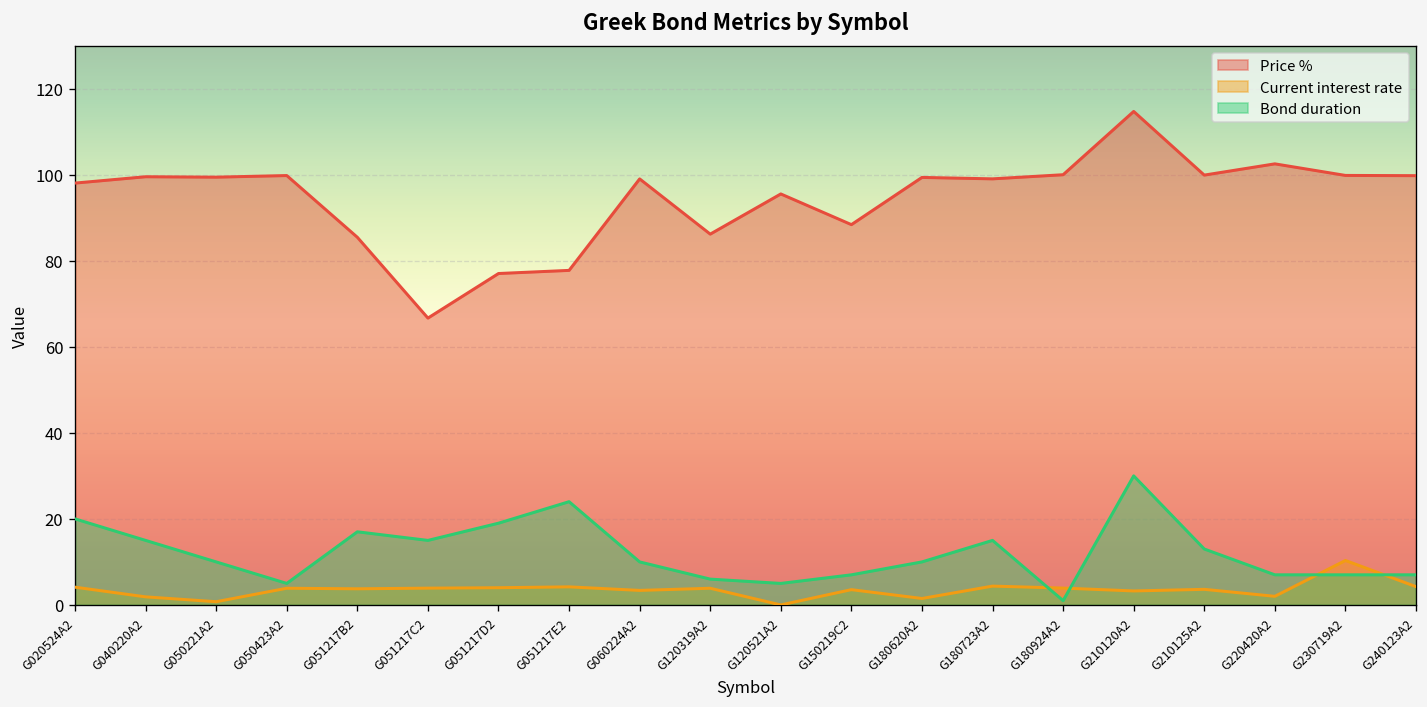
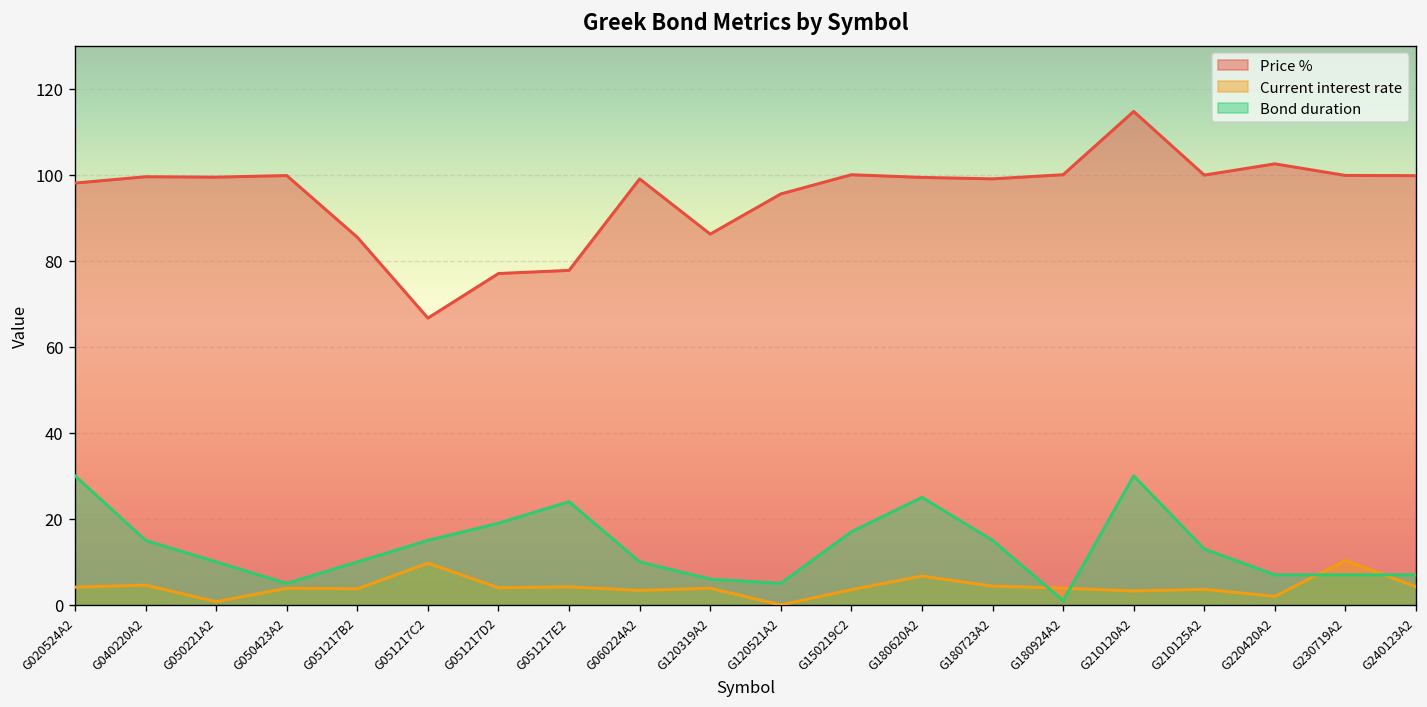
Bond duration, G020524A2: 20 -> 30
Current interest rate, G040220A2: 2 -> 5
Bond duration, G051217B2: 17 -> 10
Current interest rate, G051217C2: 4 -> 10
Price %, G150219C2: 88 -> 100
Bond duration, G150219C2: 7 -> 17
Current interest rate, G180620A2: 2 -> 7
Bond duration, G180620A2: 10 -> 25
